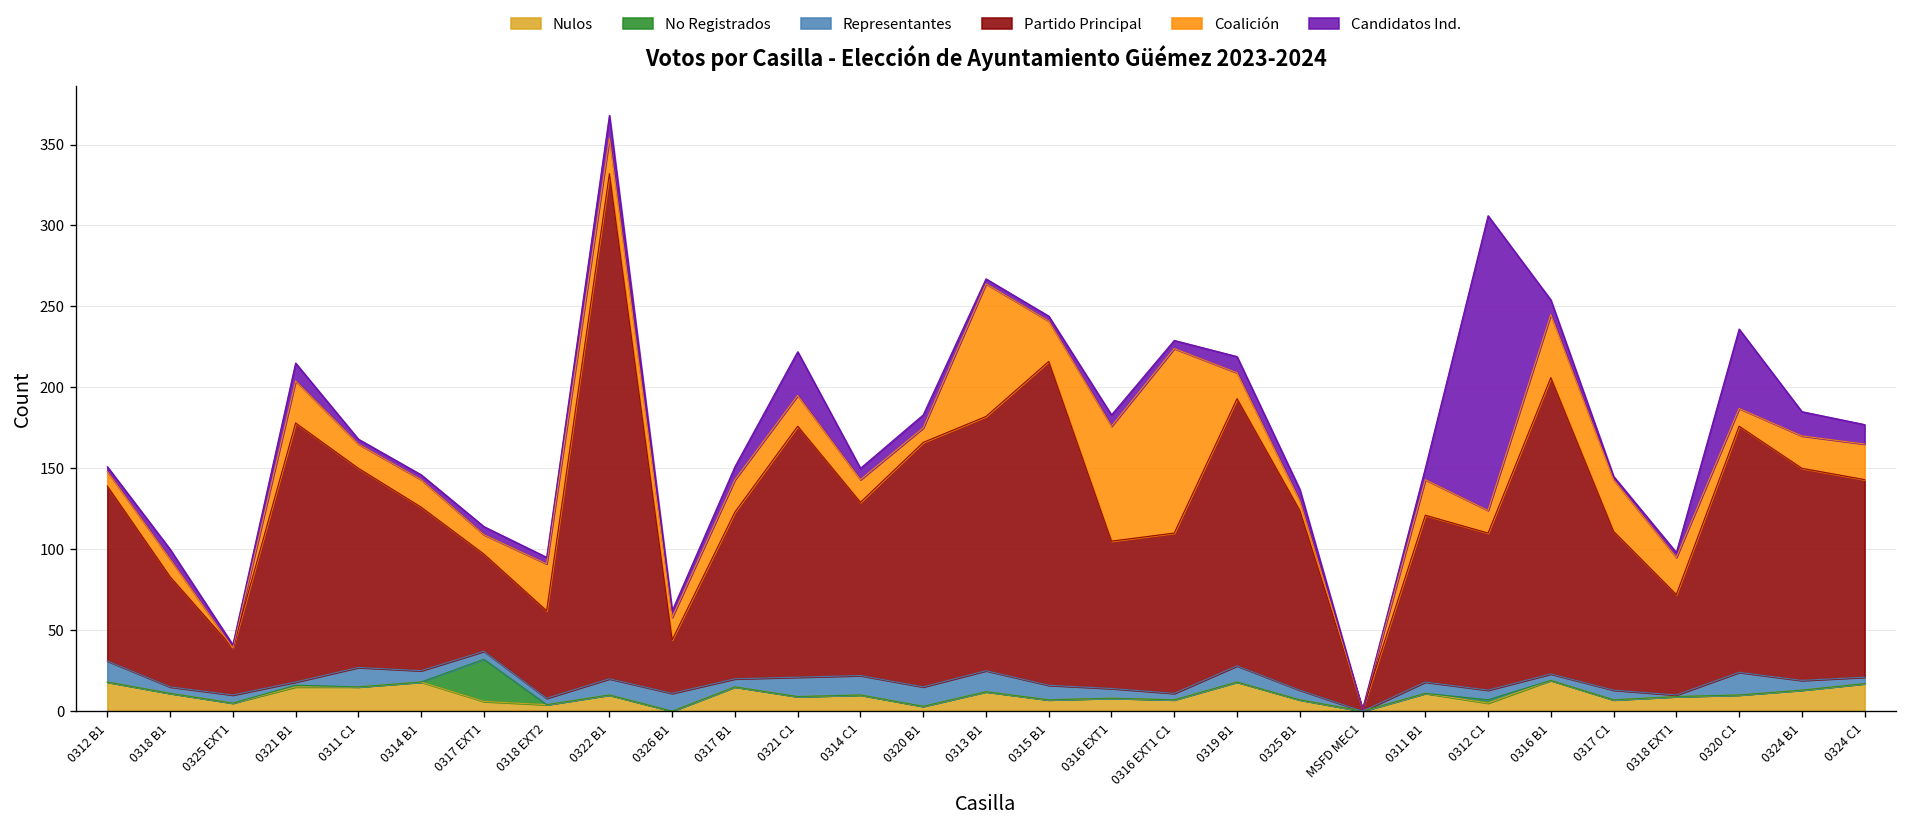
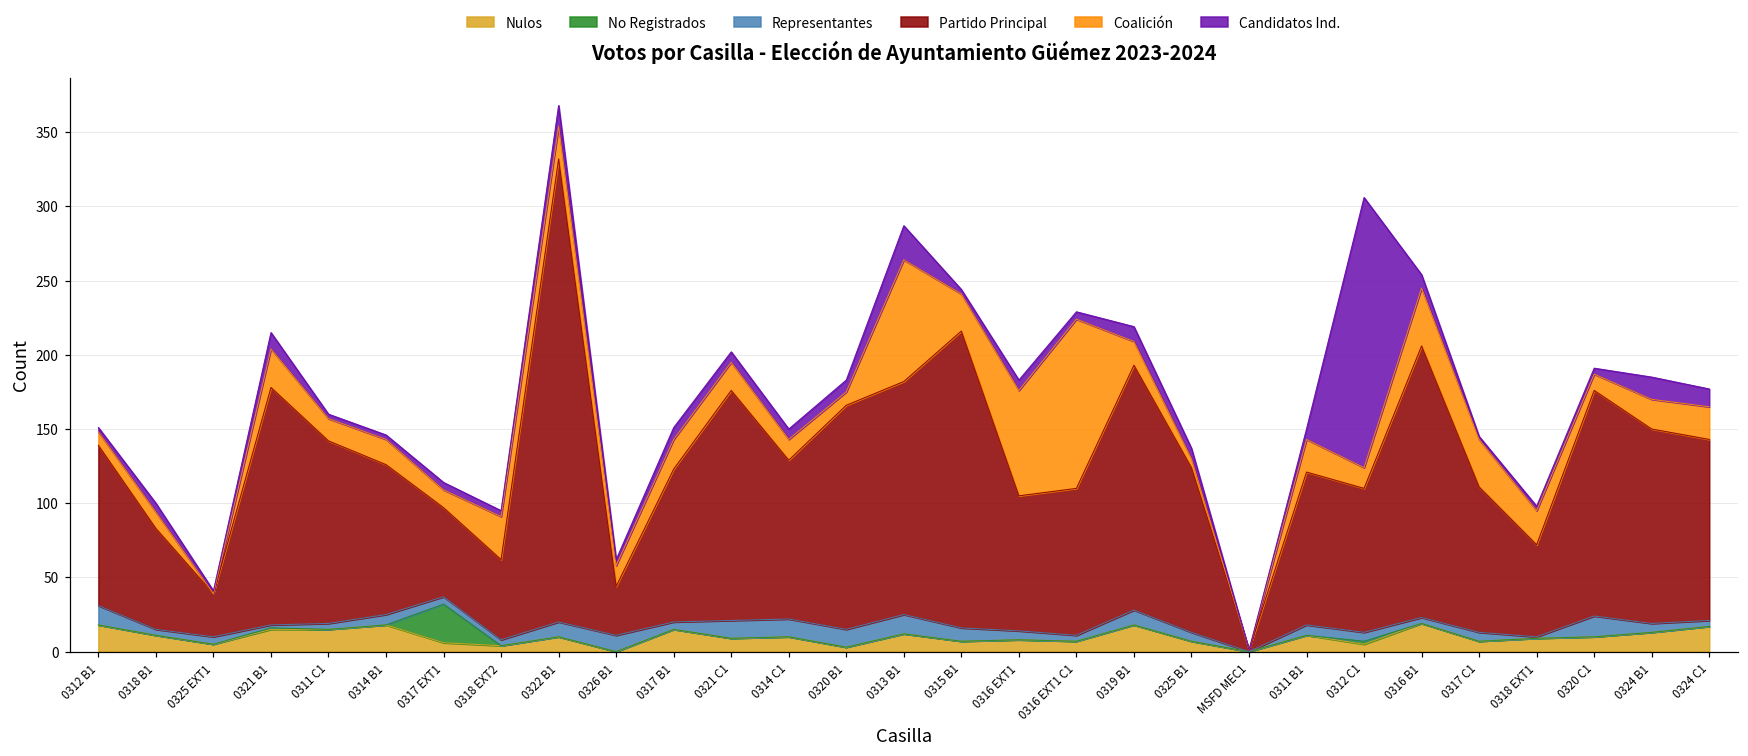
Representantes, 0311 C1: 12 -> 4
Candidatos Ind., 0321 C1: 27 -> 7
Candidatos Ind., 0313 B1: 3 -> 23
Candidatos Ind., 0320 C1: 49 -> 4
